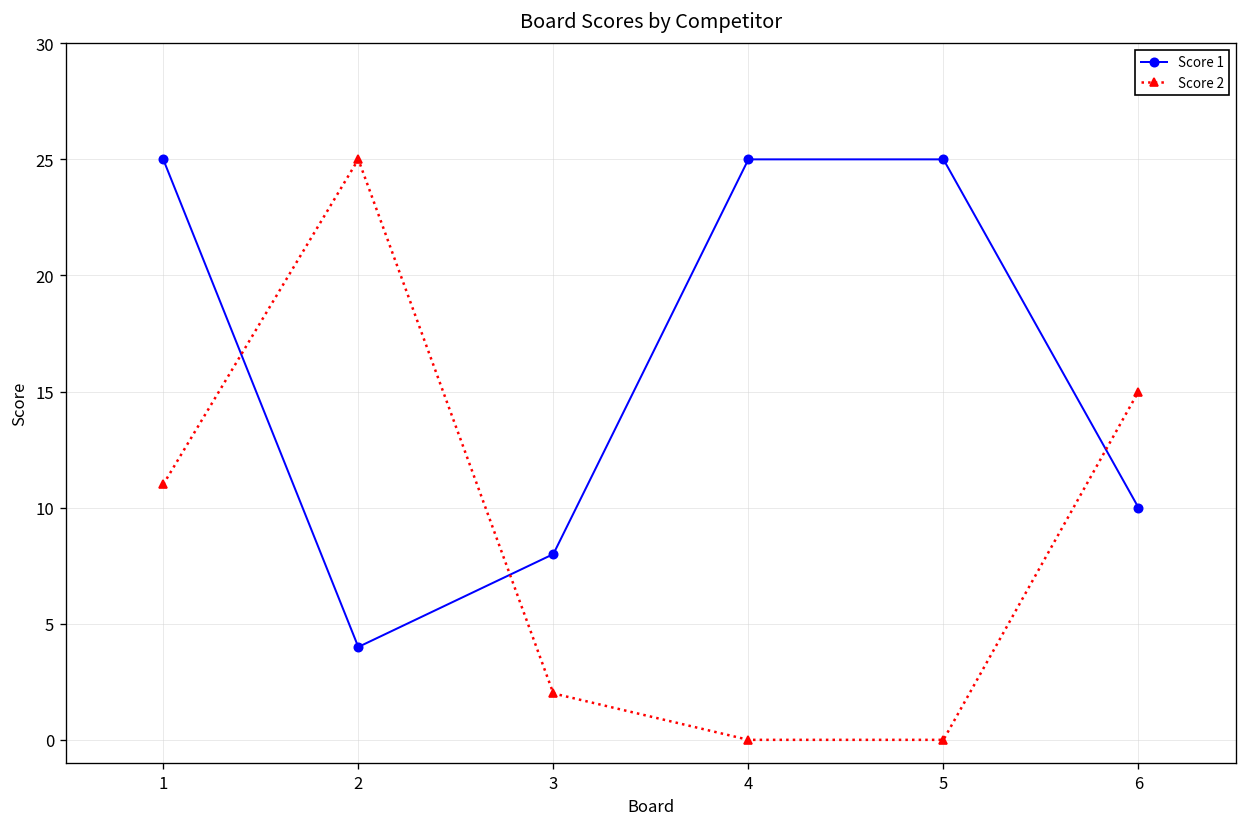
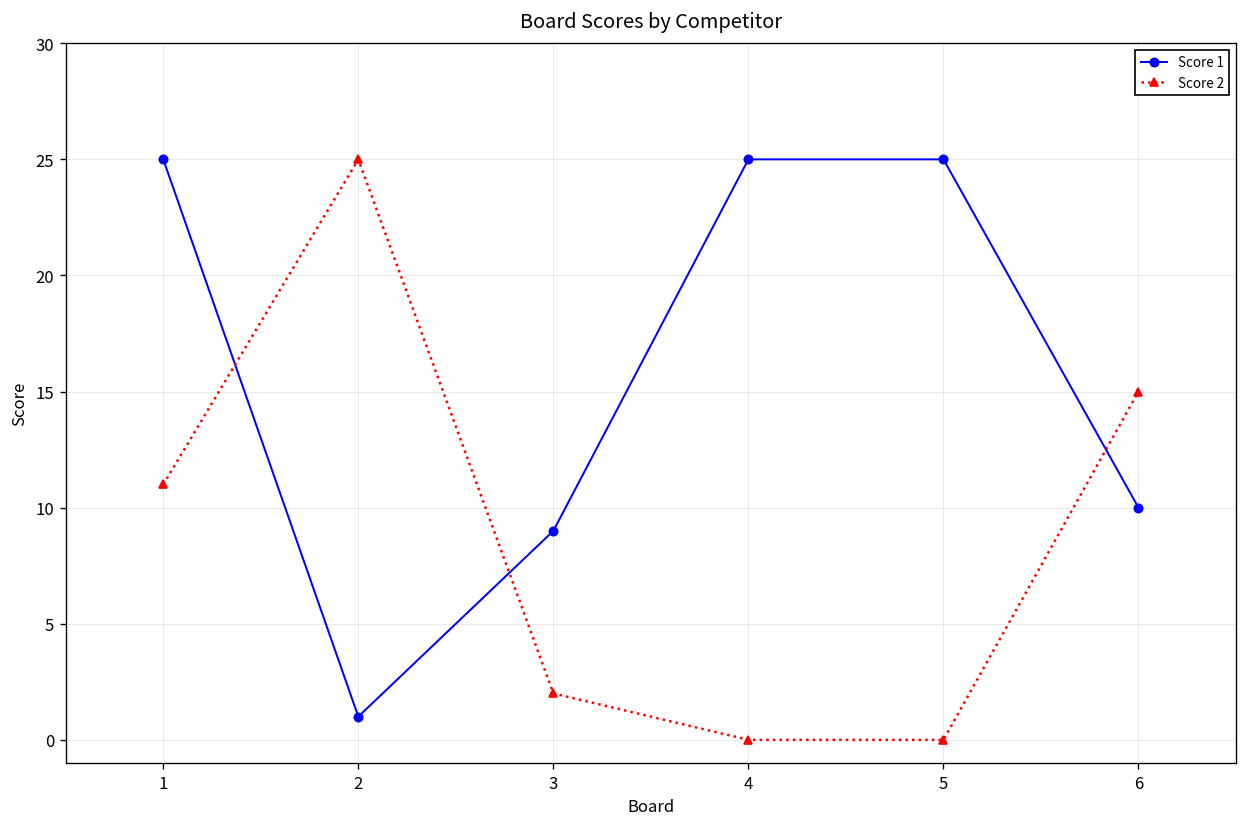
Score 1, 2: 4 -> 1
Score 1, 3: 8 -> 9
